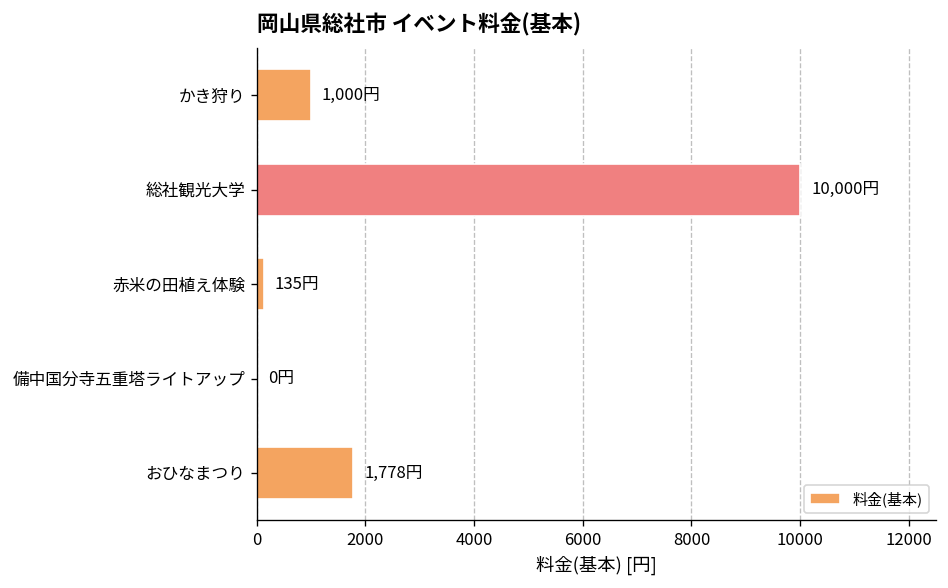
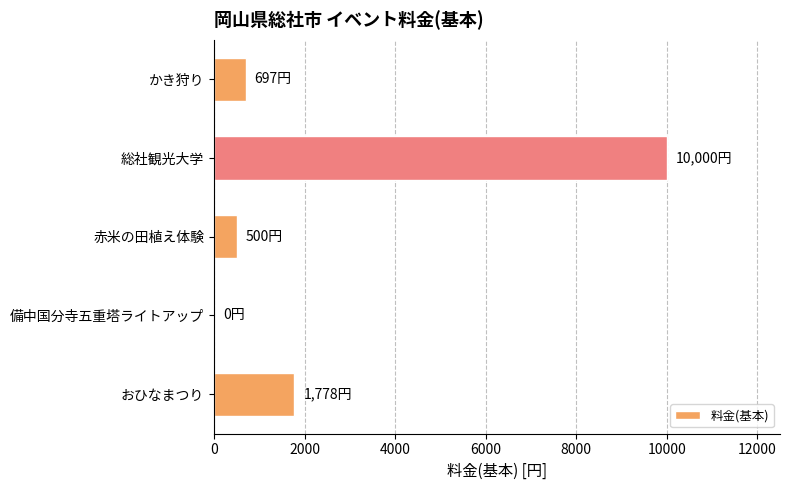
かき狩り: 1,000円 -> 697円
赤米の田植え体験: 135円 -> 500円
